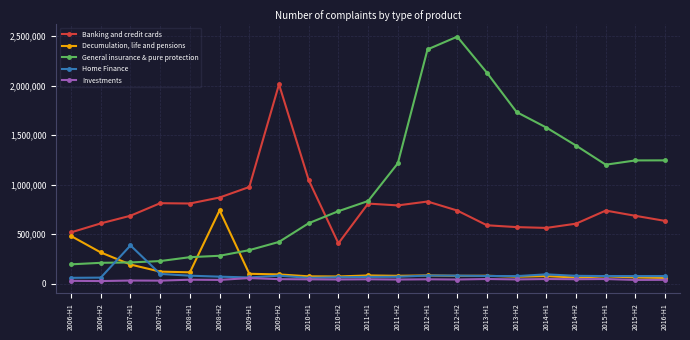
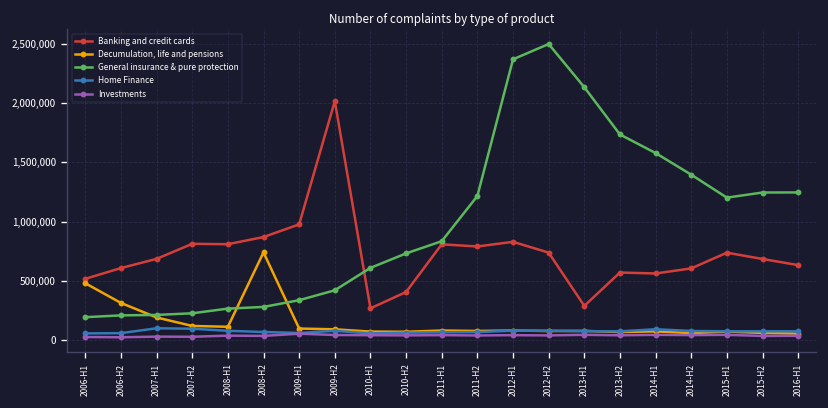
Home Finance, 2007-H1: 400,000 -> 100,000
Banking and credit cards, 2010-H1: 1,000,000 -> 300,000
Banking and credit cards, 2013-H1: 600,000 -> 300,000
